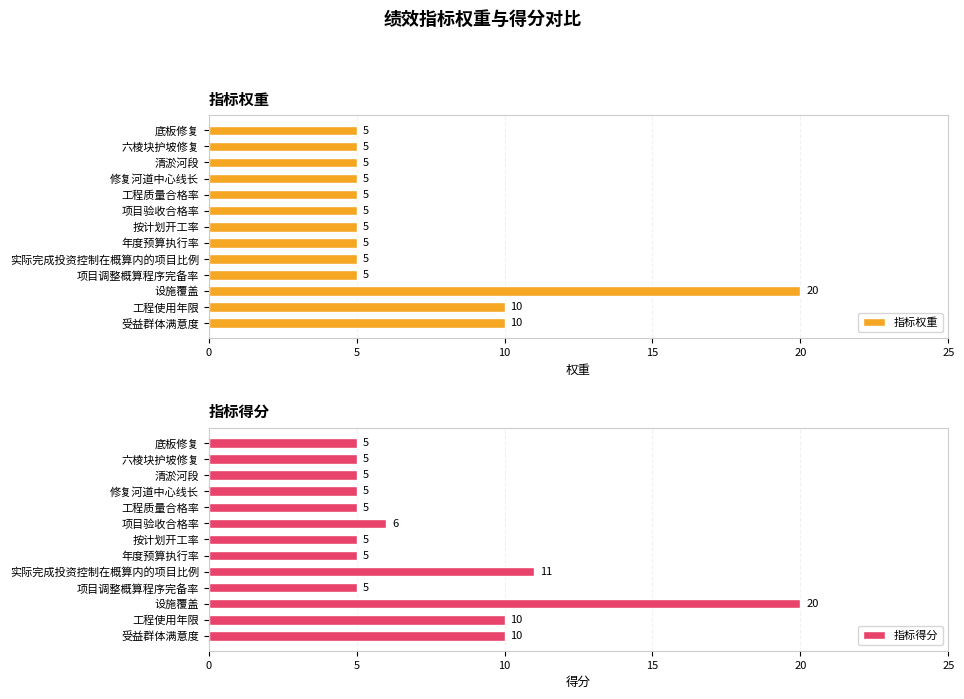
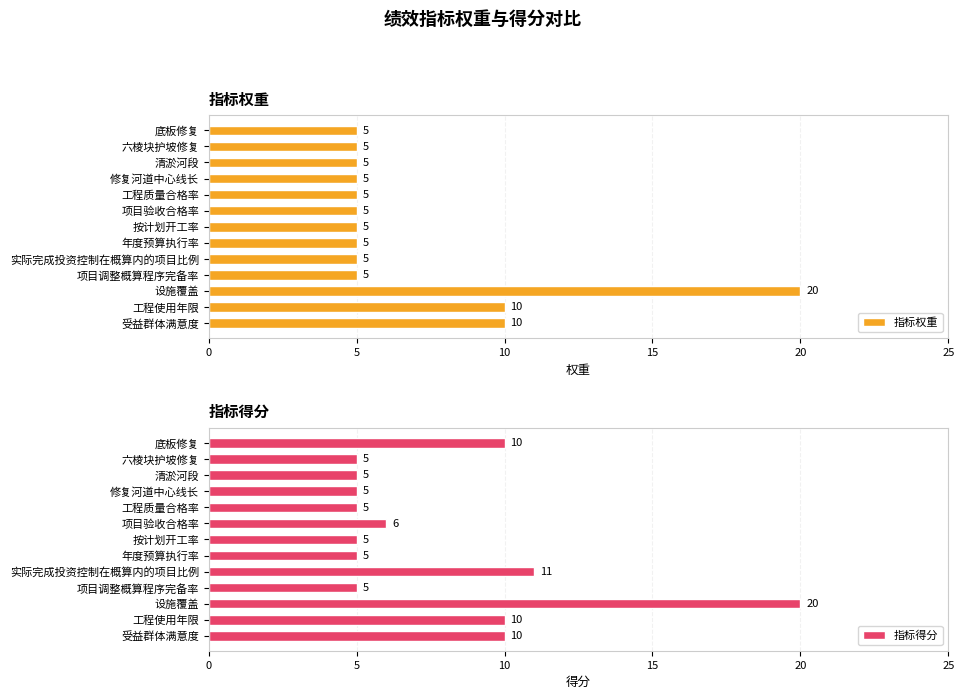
指标得分, 底板修复: 5 -> 10
